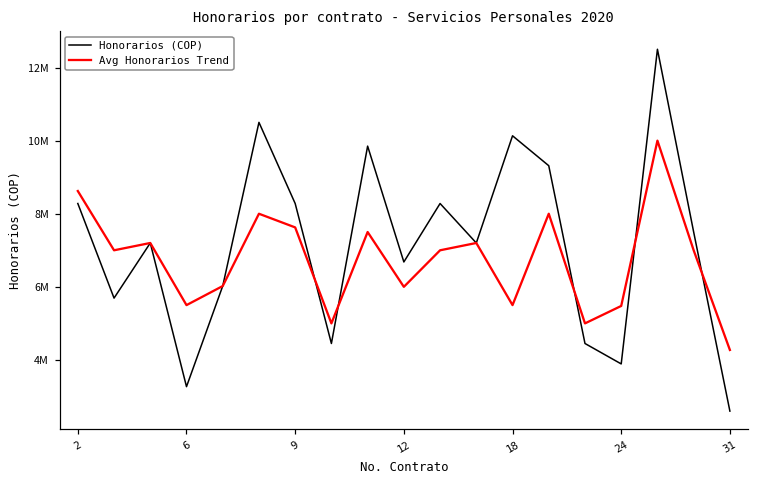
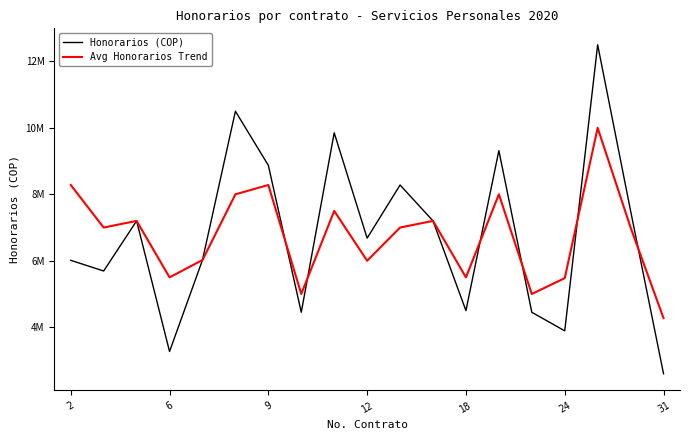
Honorarios (COP), 2: 8300000 -> 6000000
Avg Honorarios Trend, 2: 8600000 -> 8300000
Honorarios (COP), 9: 8300000 -> 8900000
Avg Honorarios Trend, 9: 7600000 -> 8300000
Honorarios (COP), 18: 10100000 -> 4500000
